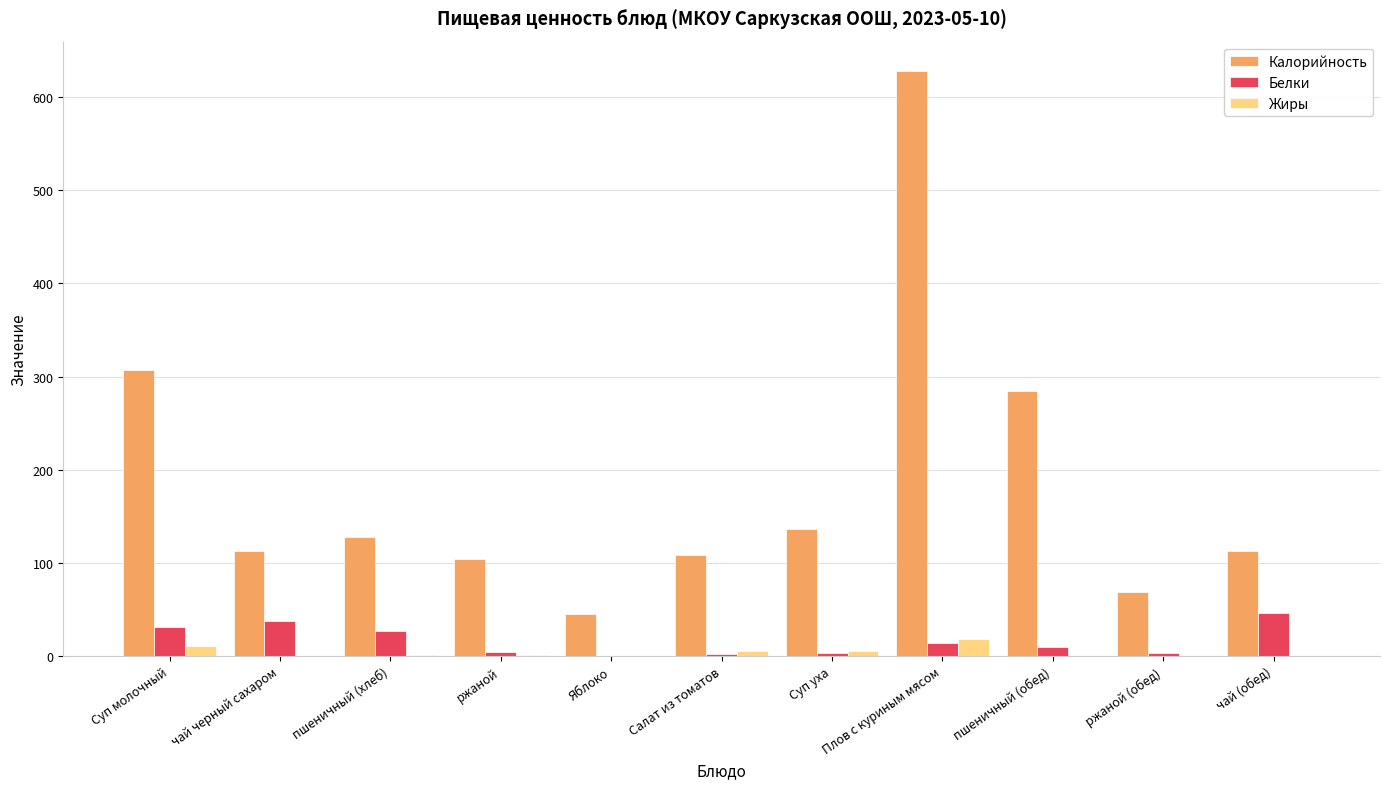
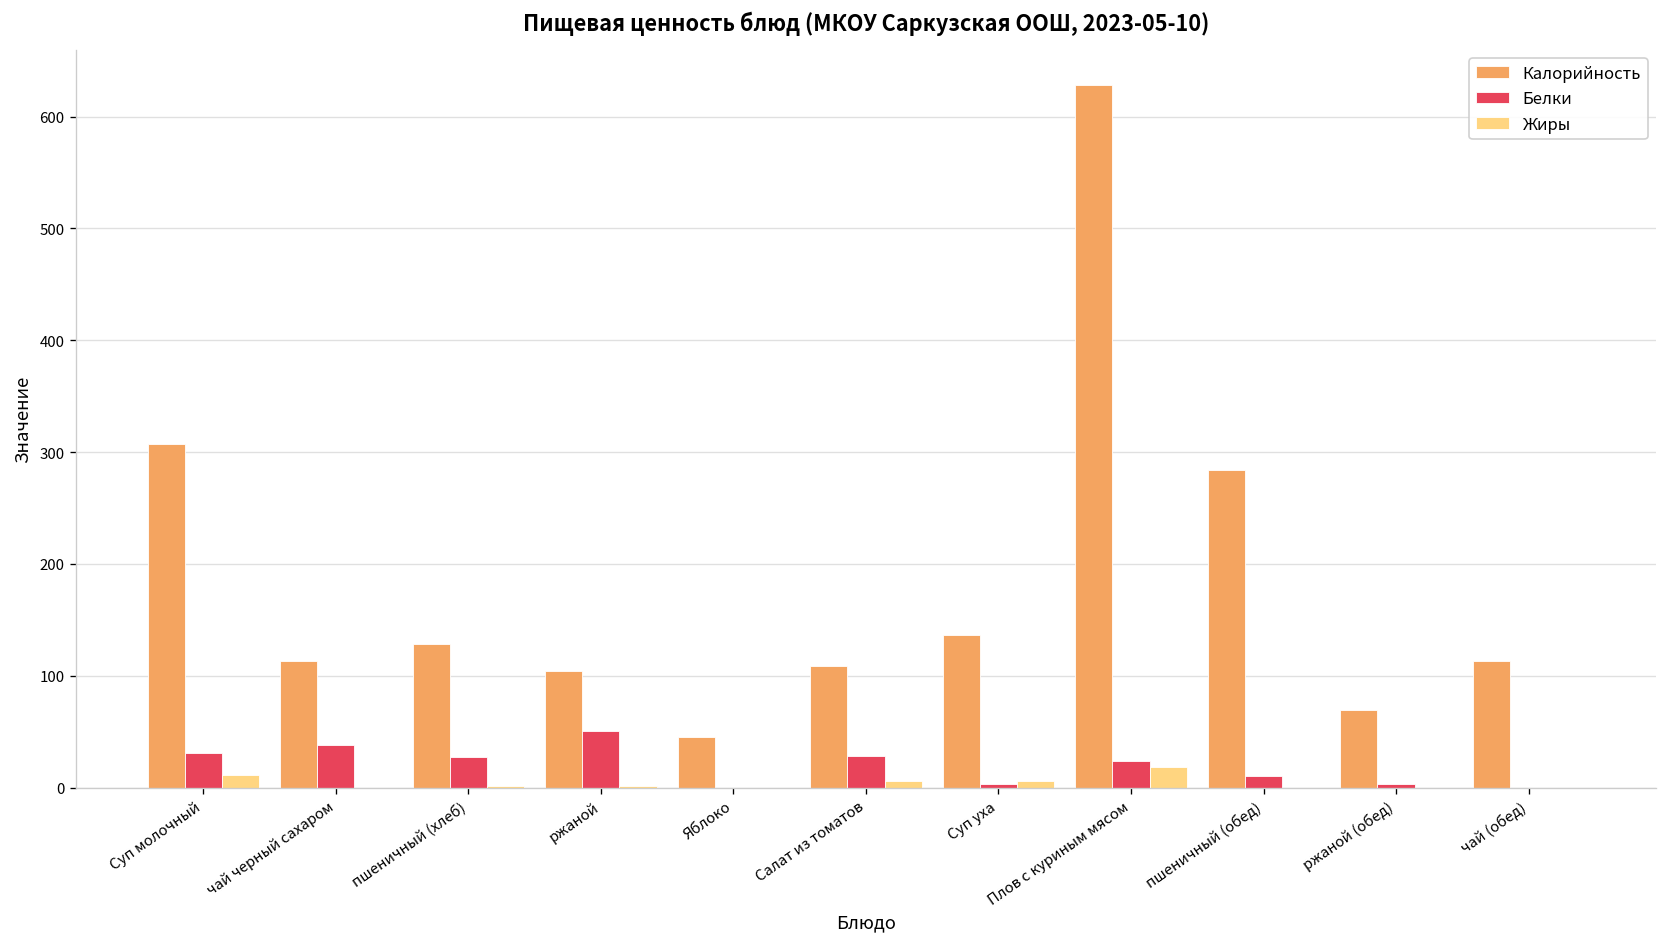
Белки, ржаной: 0 -> 50
Белки, Салат из томатов: 0 -> 30
Белки, Плов с куриным мясом: 10 -> 20
Белки, чай (обед): 50 -> 0
